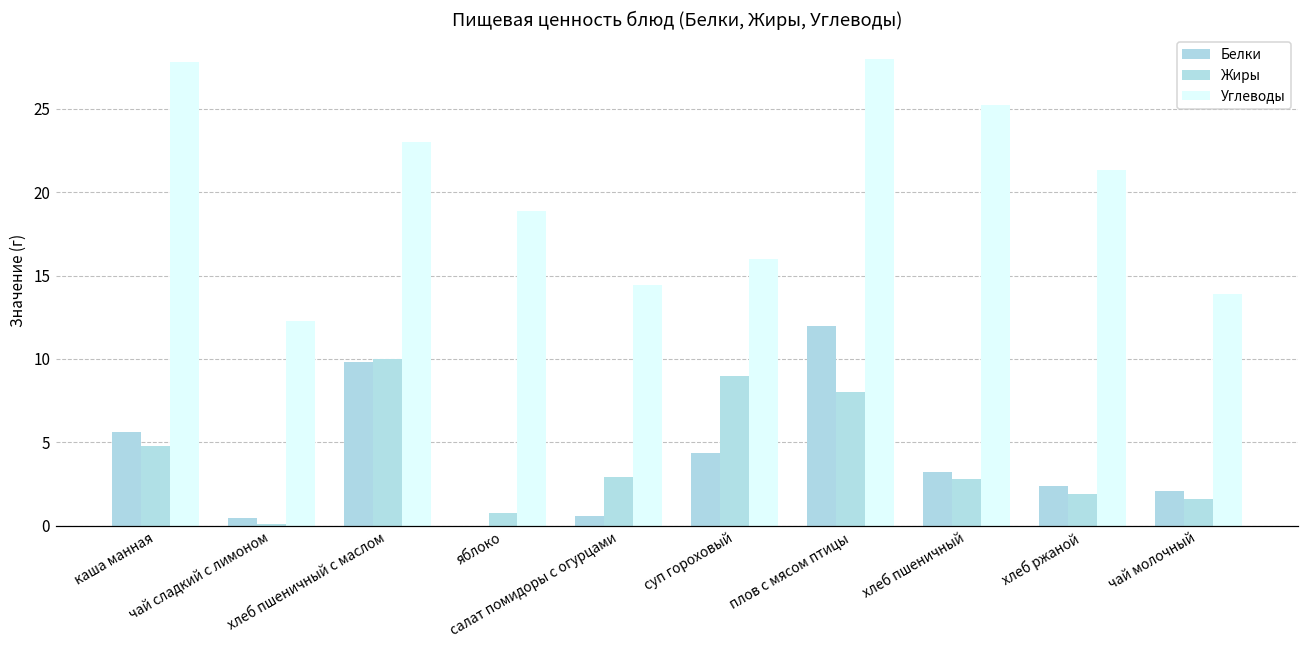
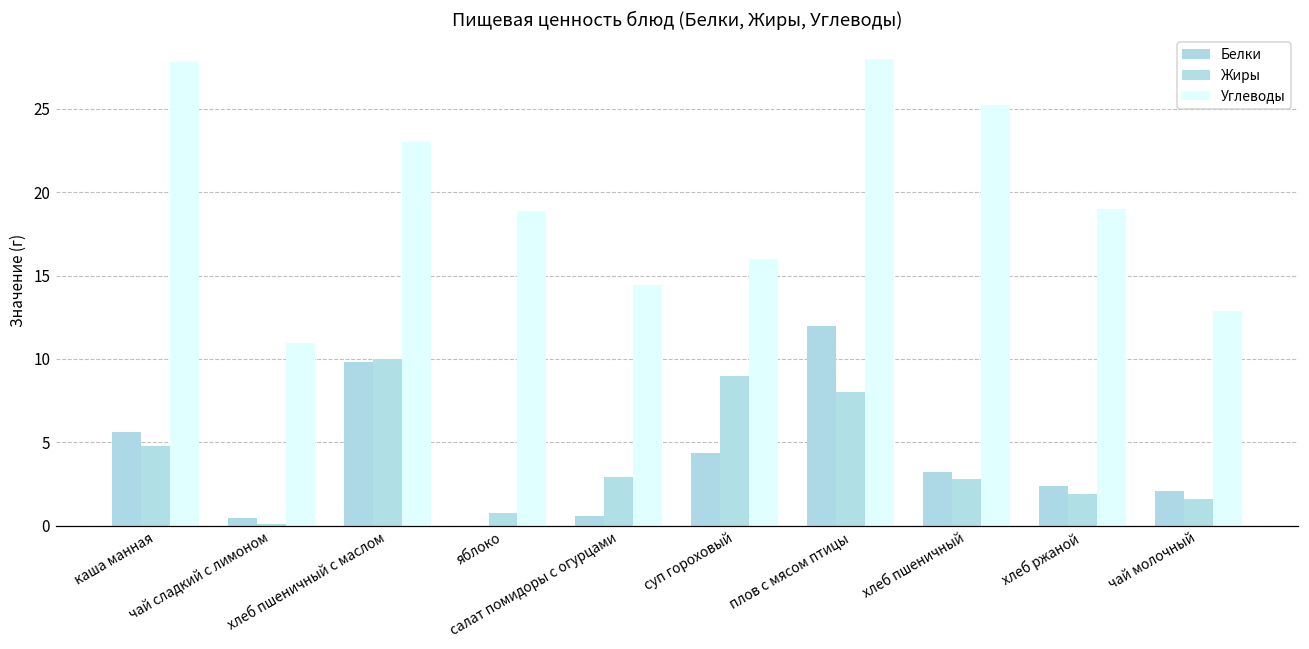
Углеводы, чай сладкий с лимоном: 12.3 -> 10.9
Углеводы, хлеб ржаной: 21.3 -> 19.0
Углеводы, чай молочный: 13.9 -> 12.9
